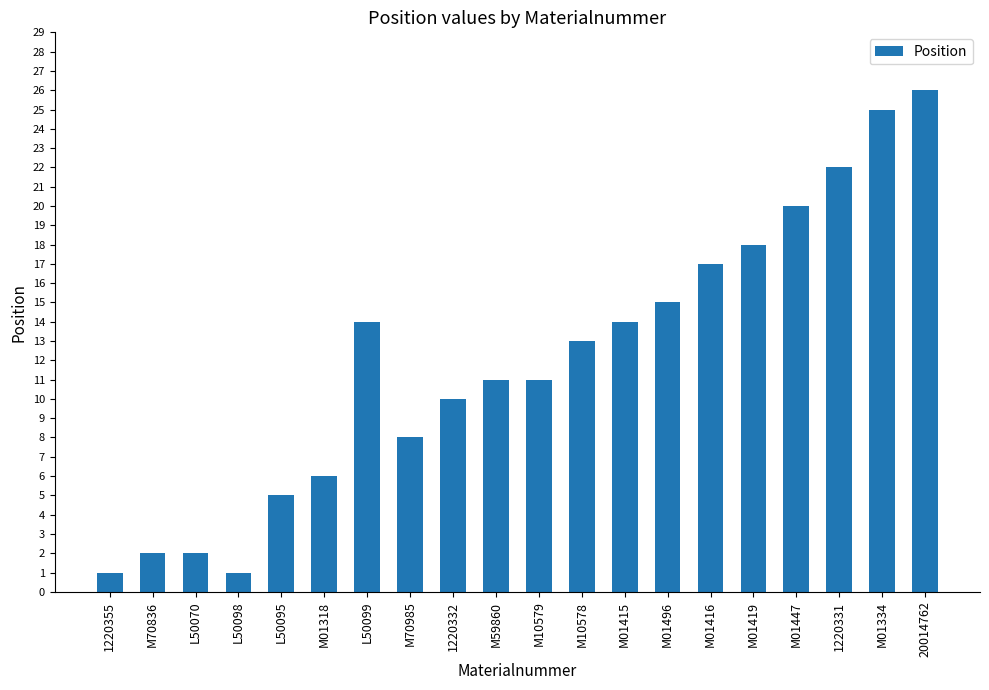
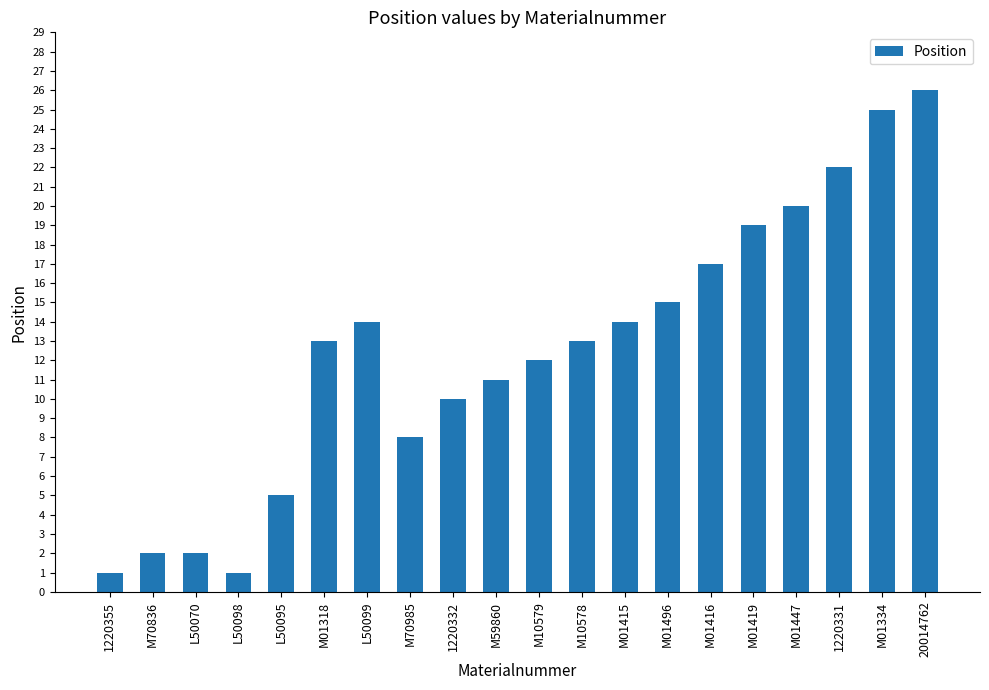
M01318: 6 -> 13
M10579: 11 -> 12
M01419: 18 -> 19
